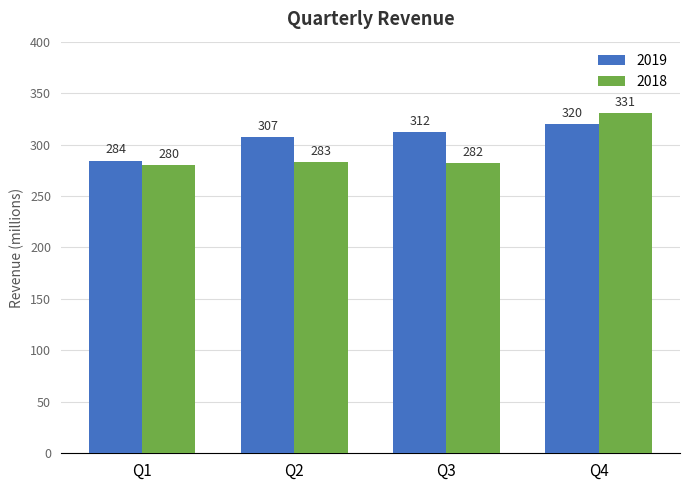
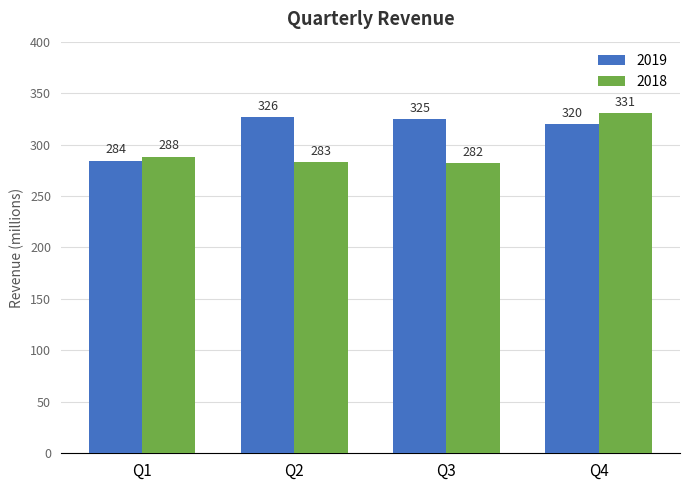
2018, Q1: 280 -> 288
2019, Q2: 307 -> 326
2019, Q3: 312 -> 325
